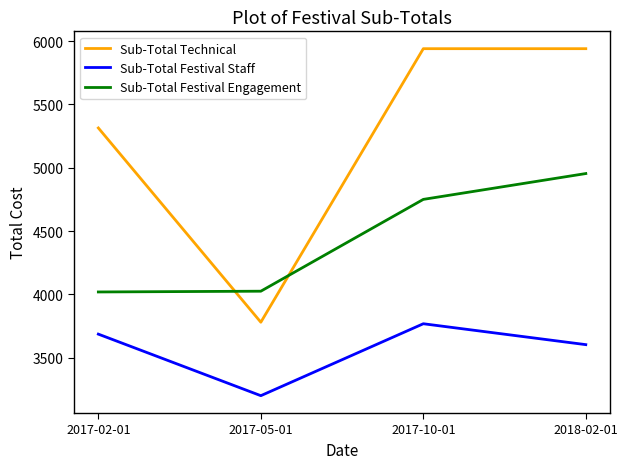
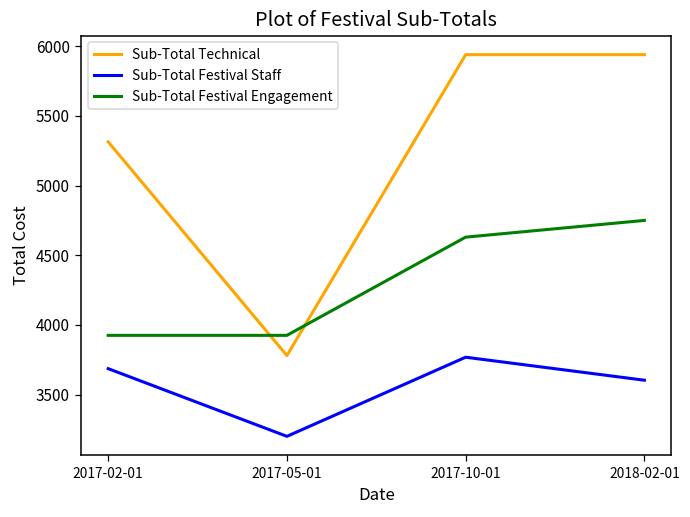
Sub-Total Festival Engagement, 2017-02-01: 4020 -> 3930
Sub-Total Festival Engagement, 2017-05-01: 4030 -> 3930
Sub-Total Festival Engagement, 2017-10-01: 4750 -> 4630
Sub-Total Festival Engagement, 2018-02-01: 4950 -> 4750
